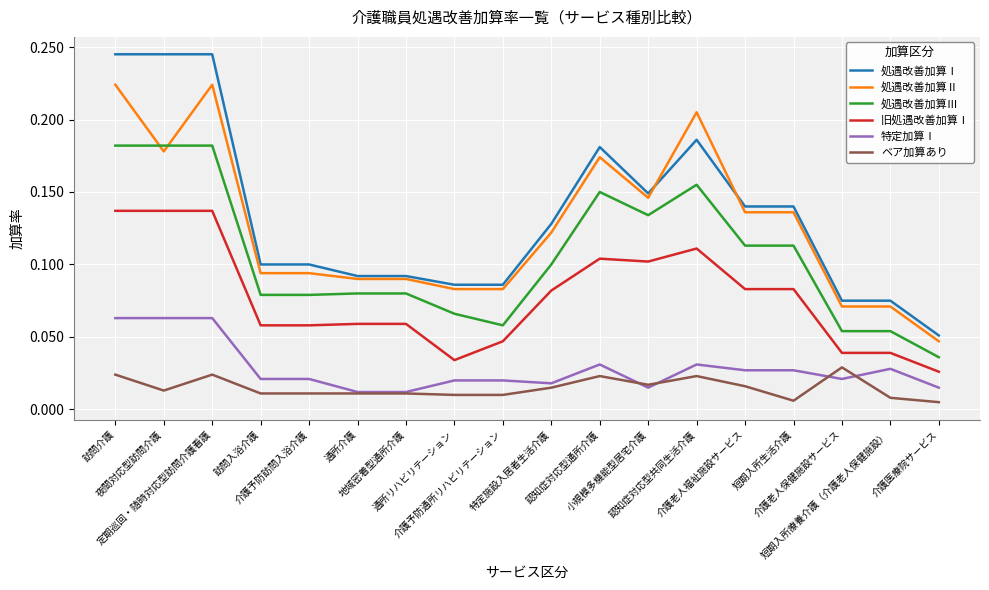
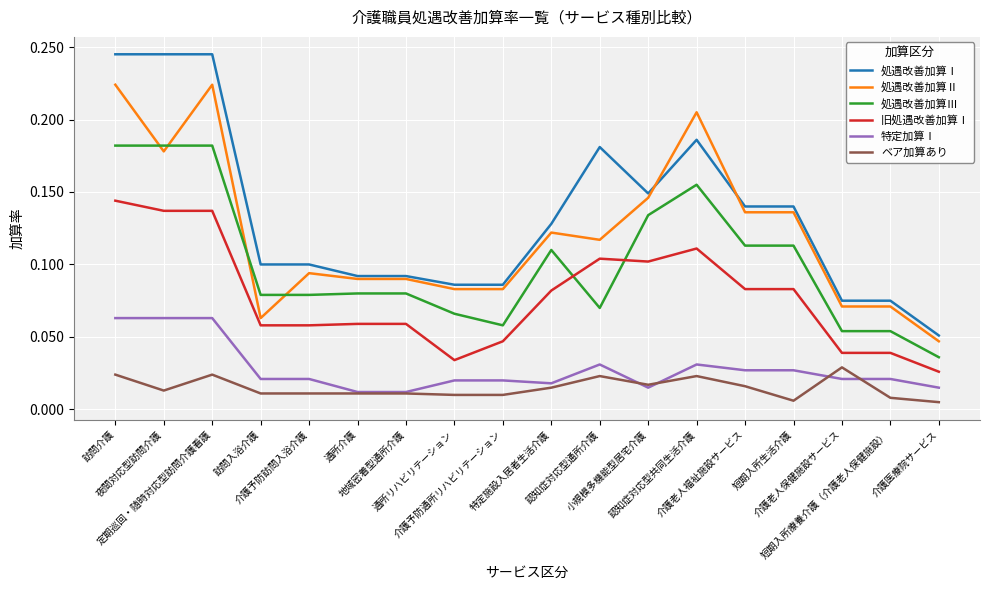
旧処遇改善加算Ⅰ, 訪問介護: 0.137 -> 0.144
処遇改善加算Ⅱ, 訪問入浴介護: 0.094 -> 0.063
処遇改善加算Ⅲ, 特定施設入居者生活介護: 0.10 -> 0.11
処遇改善加算Ⅱ, 認知症対応型通所介護: 0.174 -> 0.117
処遇改善加算Ⅲ, 認知症対応型通所介護: 0.15 -> 0.07
特定加算Ⅰ, 短期入所療養介護（介護老人保健施設）: 0.028 -> 0.021
